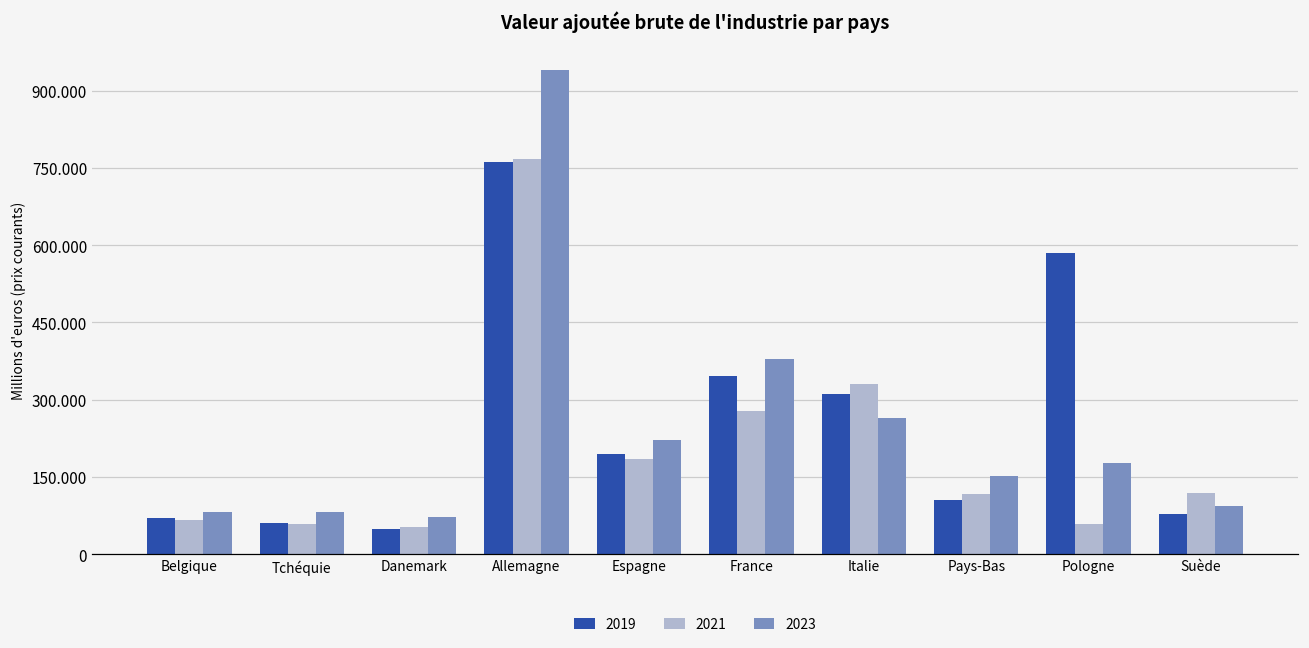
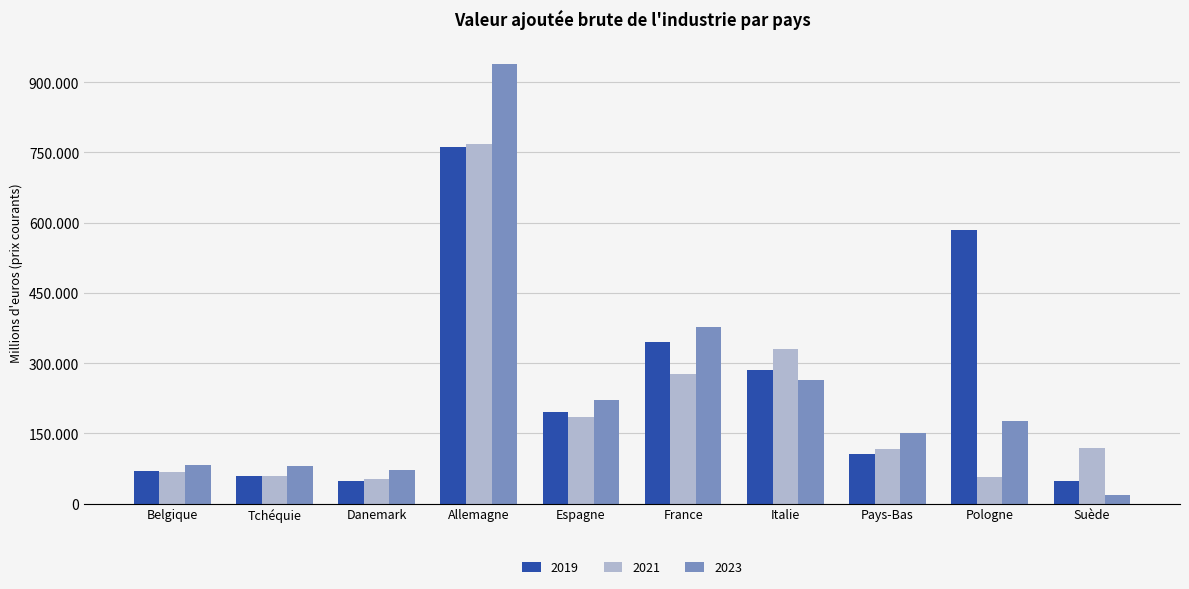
2019, Italie: 310 -> 280
2019, Suède: 80 -> 50
2023, Suède: 90 -> 20
